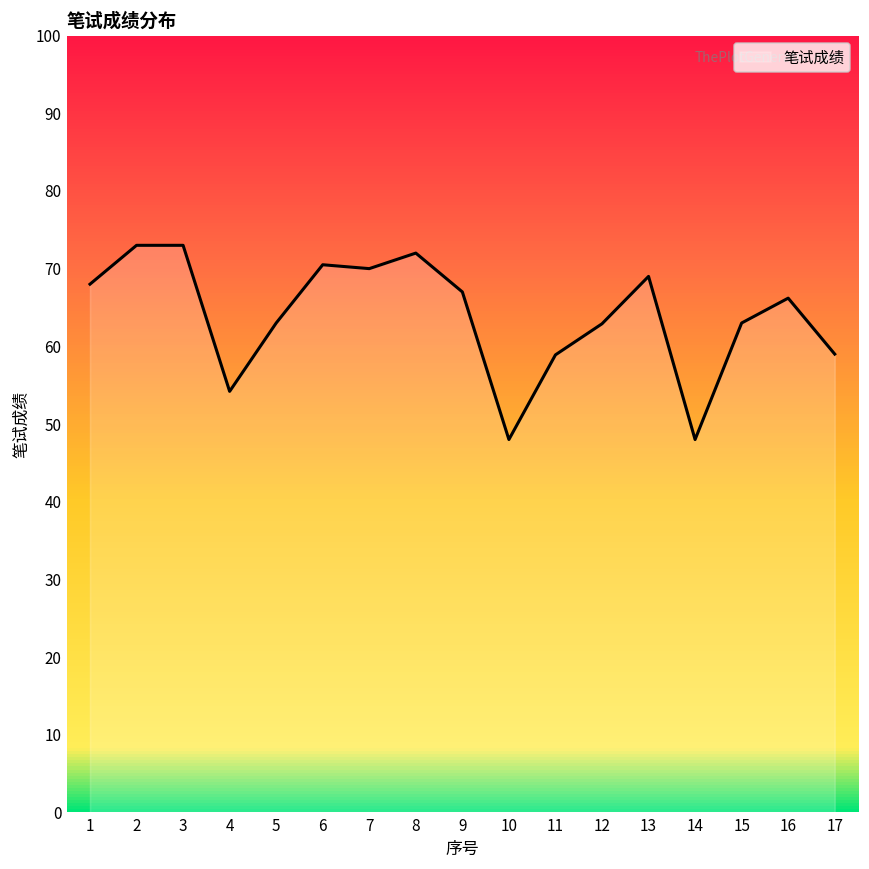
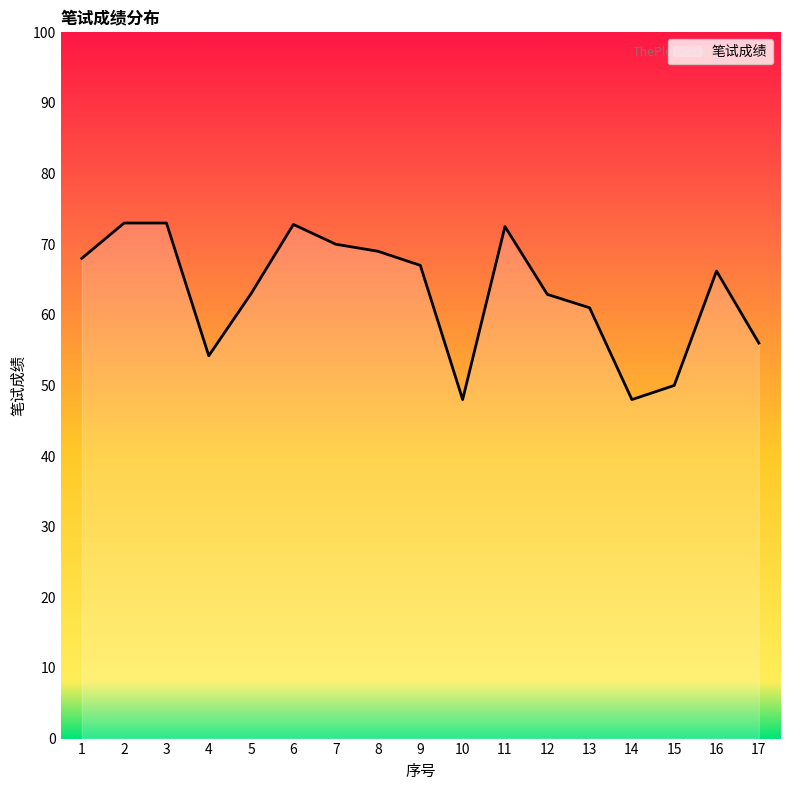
6: 71 -> 73
8: 72 -> 69
11: 59 -> 73
13: 69 -> 61
15: 63 -> 50
17: 59 -> 56
